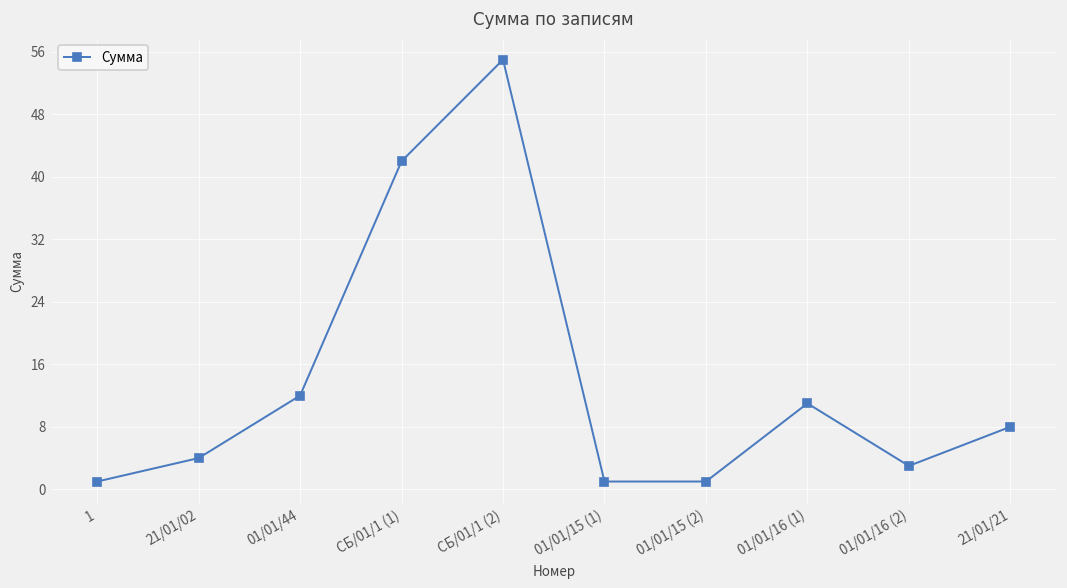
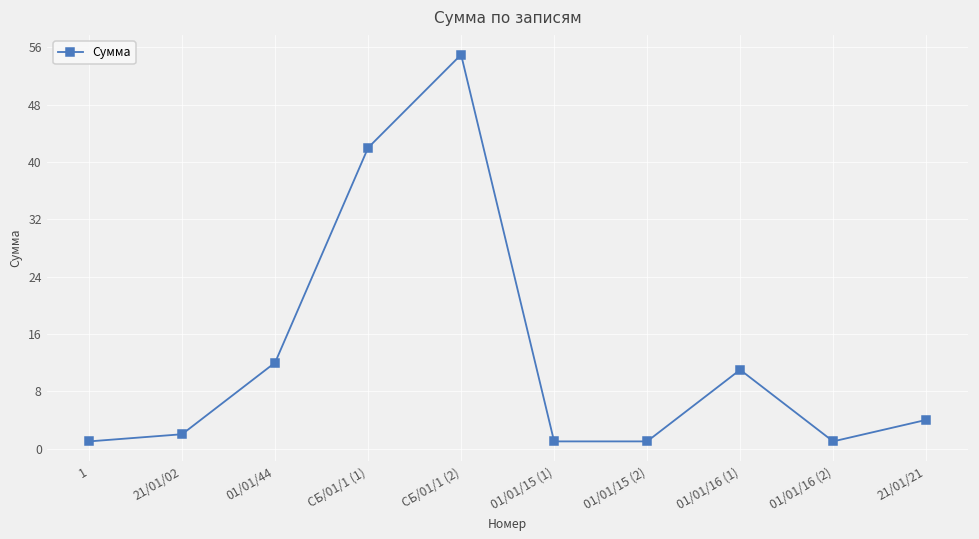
21/01/02: 4 -> 2
01/01/16 (2): 3 -> 1
21/01/21: 8 -> 4
